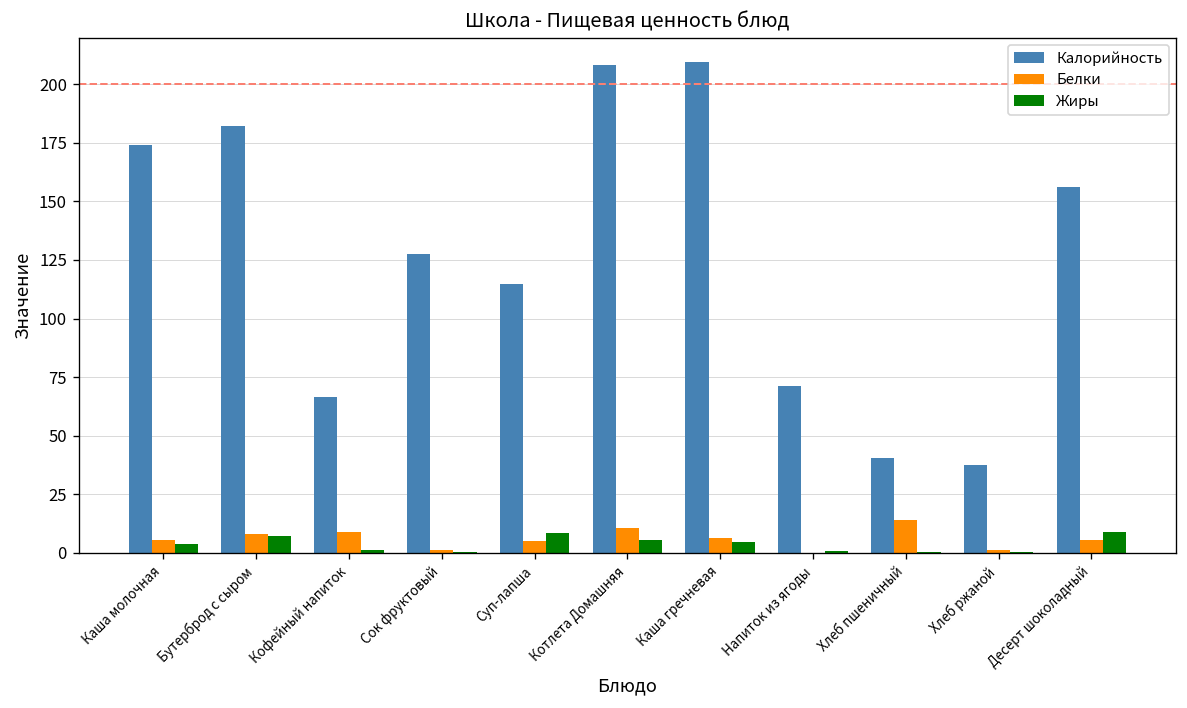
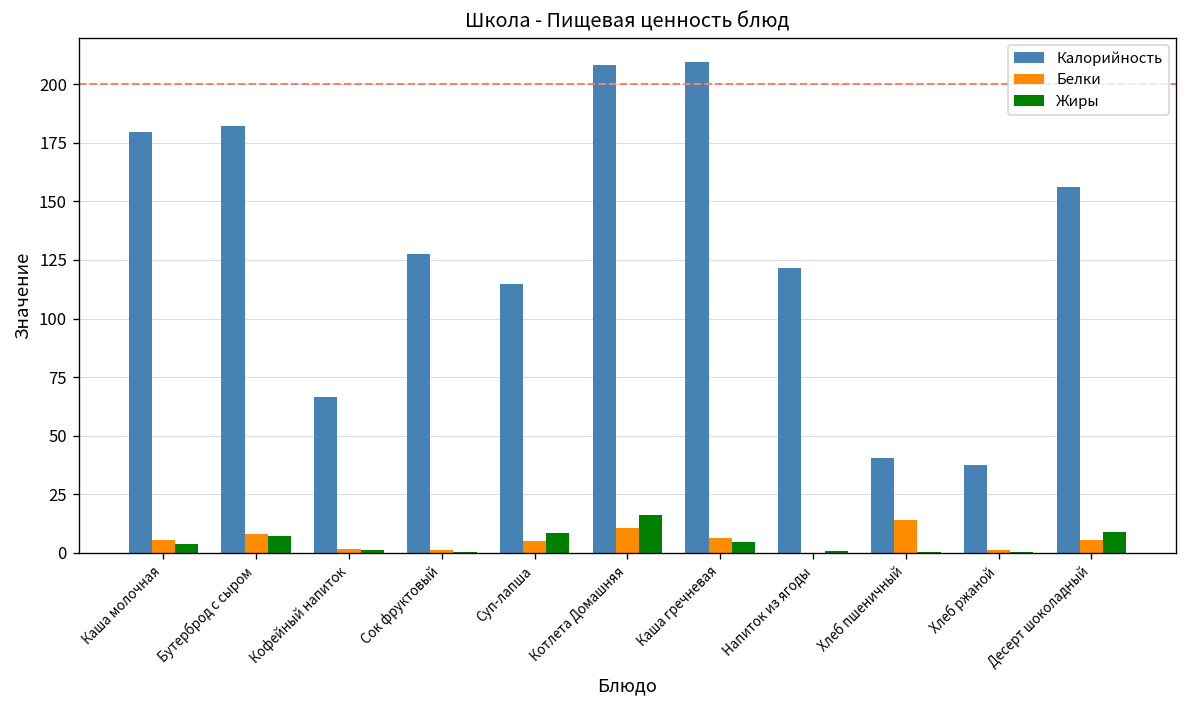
Калорийность, Каша молочная: 174 -> 180
Белки, Кофейный напиток: 9 -> 2
Жиры, Котлета Домашняя: 5 -> 16
Калорийность, Напиток из ягоды: 71 -> 121
